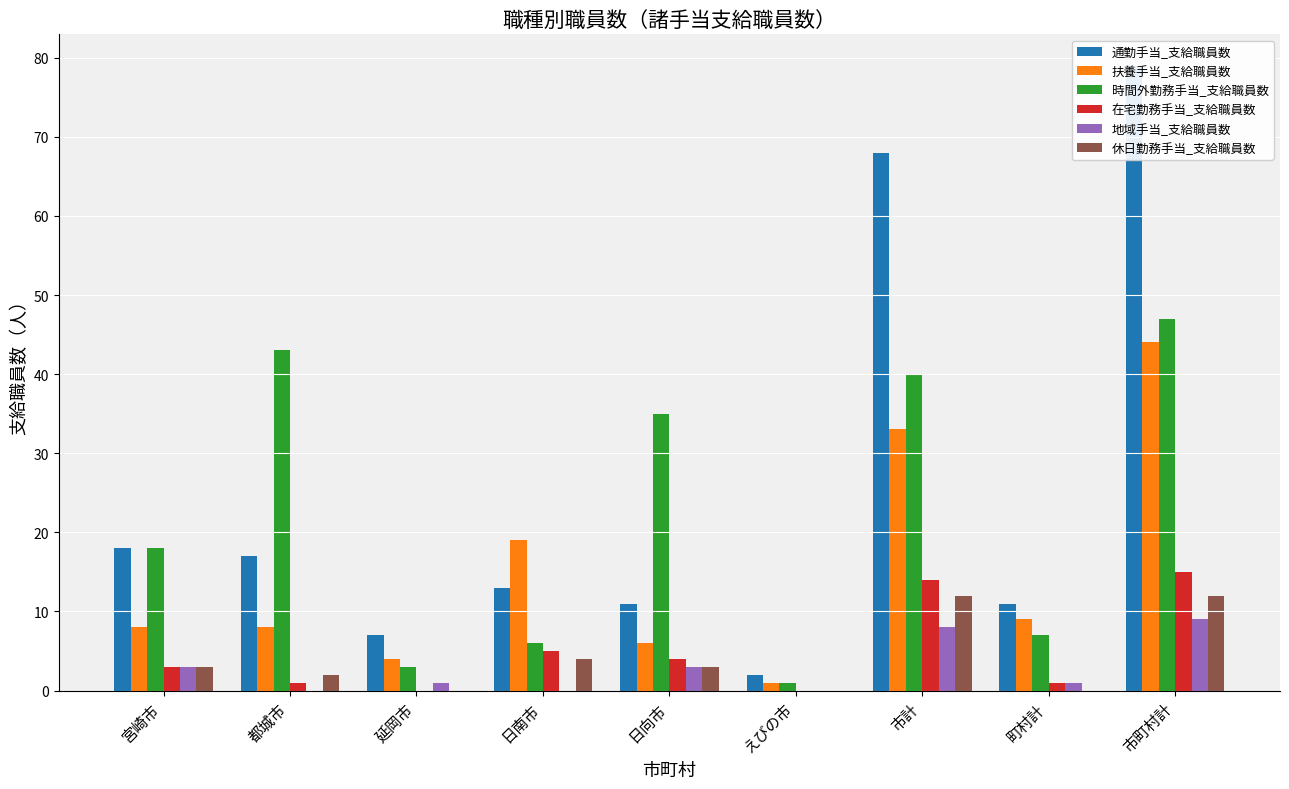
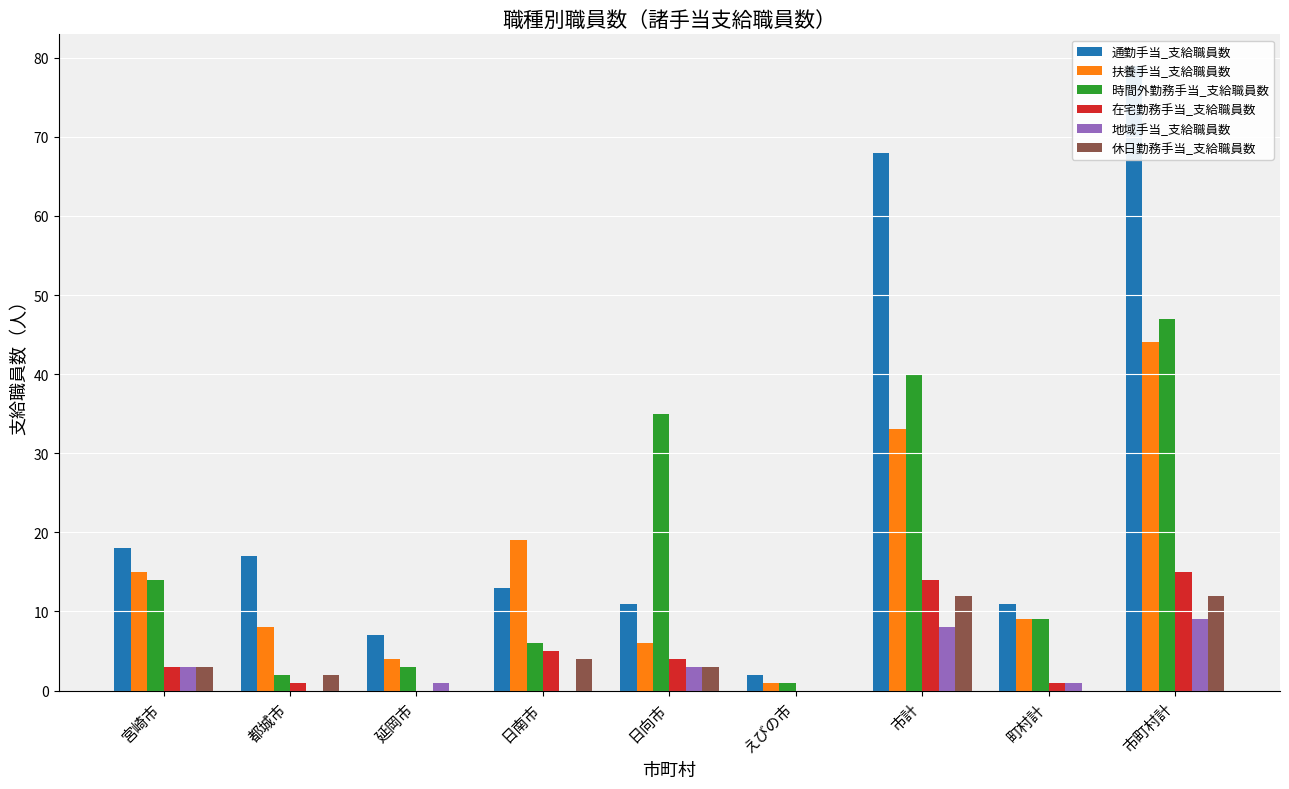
扶養手当_支給職員数, 宮崎市: 8 -> 15
時間外勤務手当_支給職員数, 宮崎市: 18 -> 14
時間外勤務手当_支給職員数, 都城市: 43 -> 2
時間外勤務手当_支給職員数, 町村計: 7 -> 9
